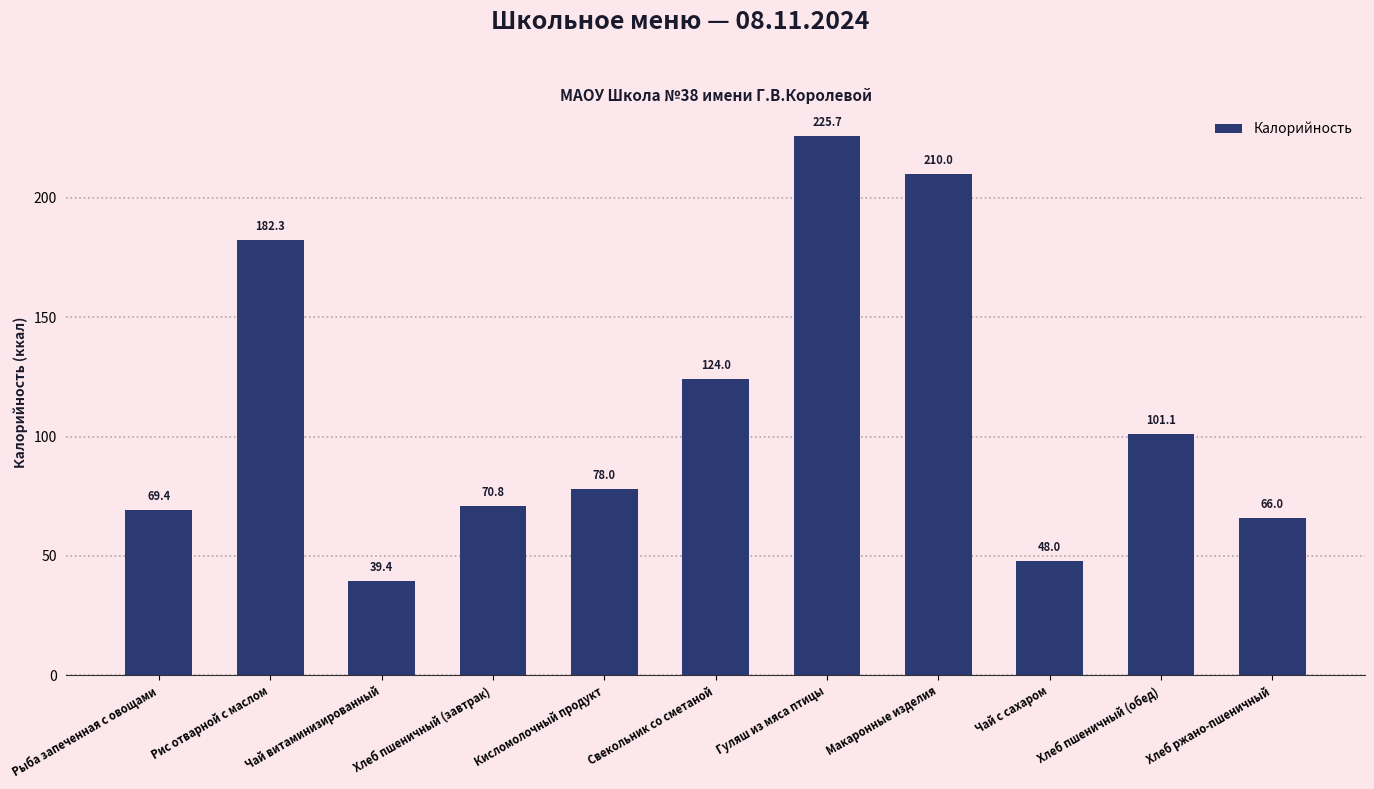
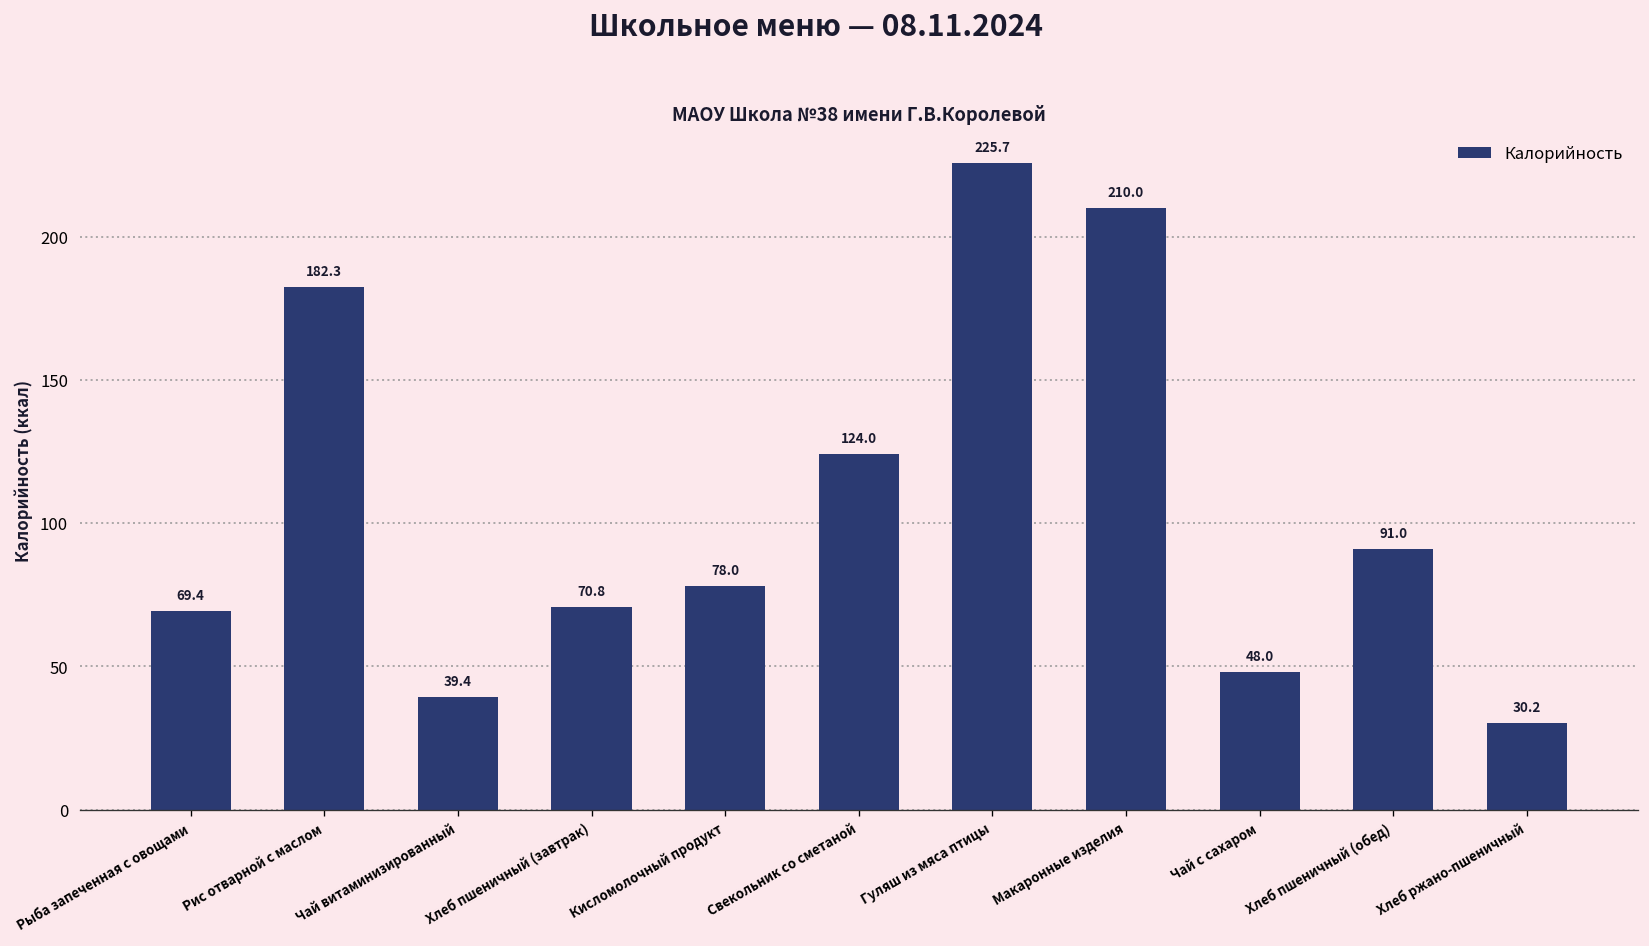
Хлеб пшеничный (обед): 101.1 -> 91.0
Хлеб ржано-пшеничный: 66.0 -> 30.2
